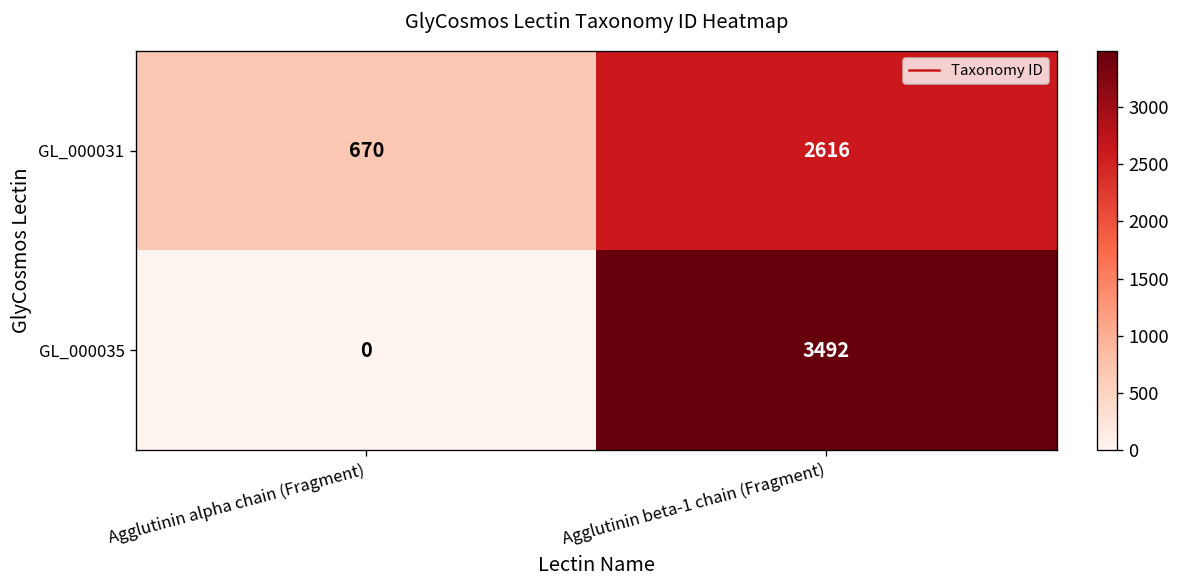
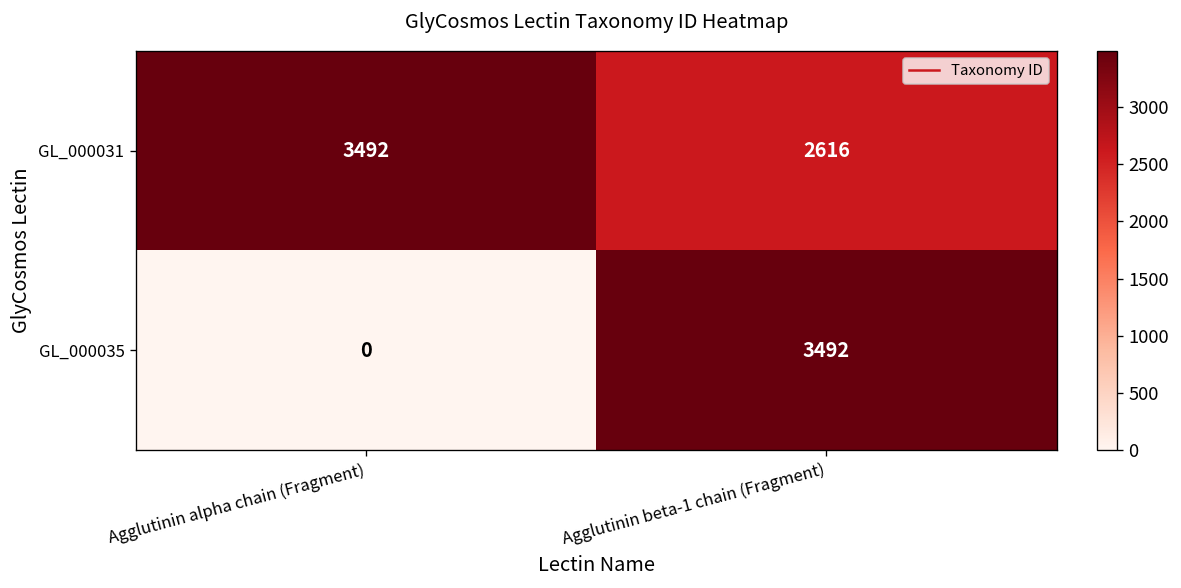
GL_000031, Agglutinin alpha chain (Fragment): 670 -> 3492
